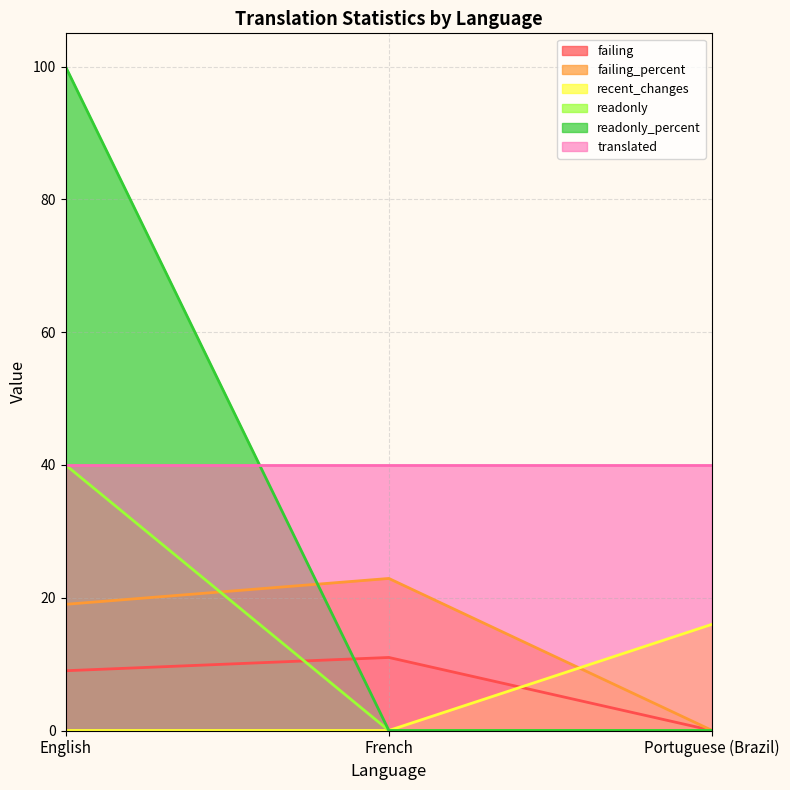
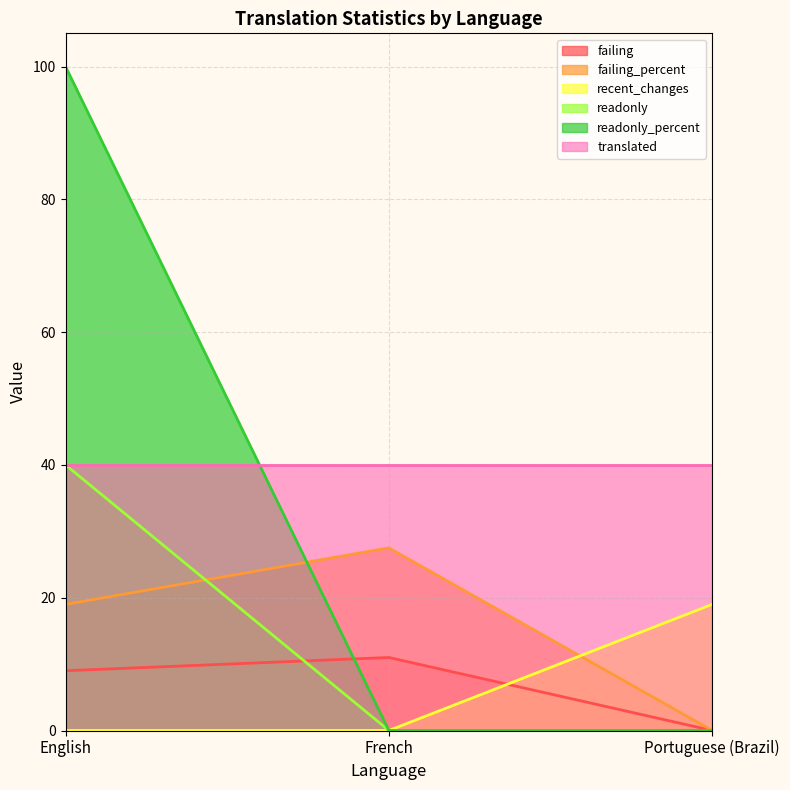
failing_percent, French: 23 -> 28
recent_changes, Portuguese (Brazil): 16 -> 19
